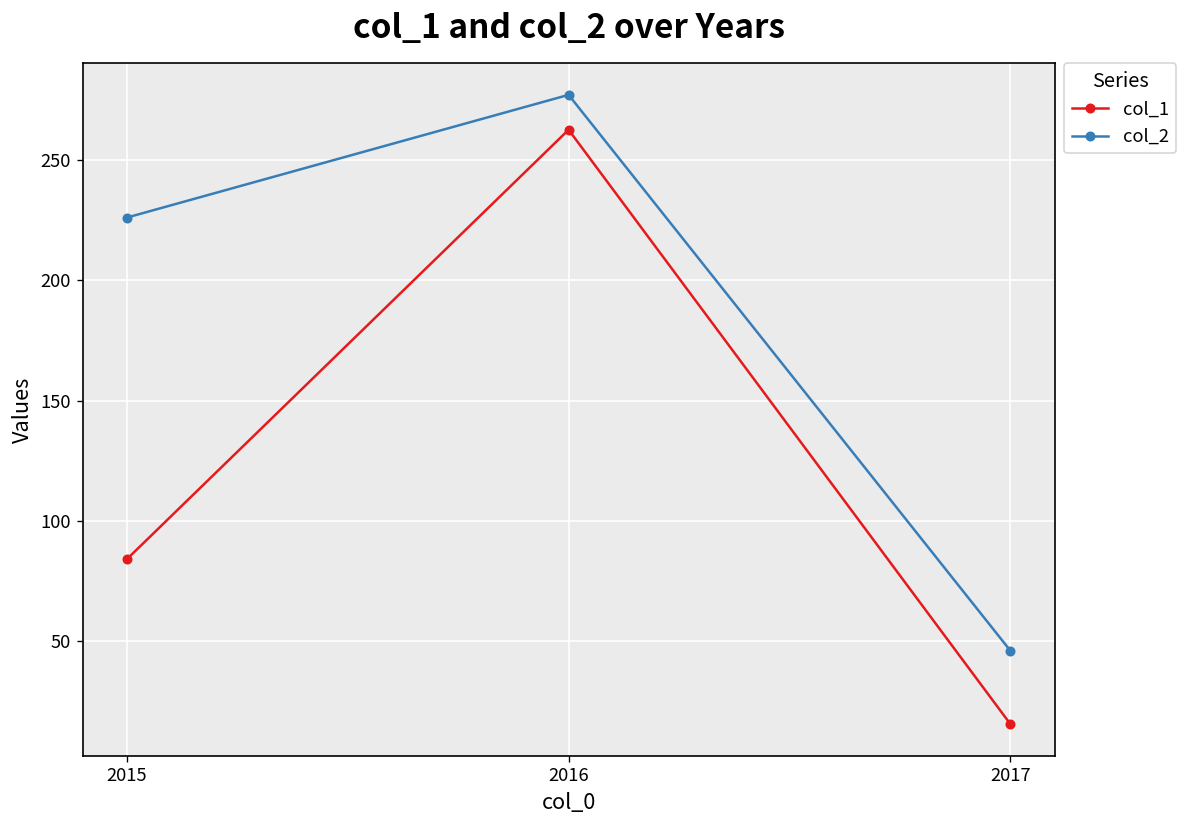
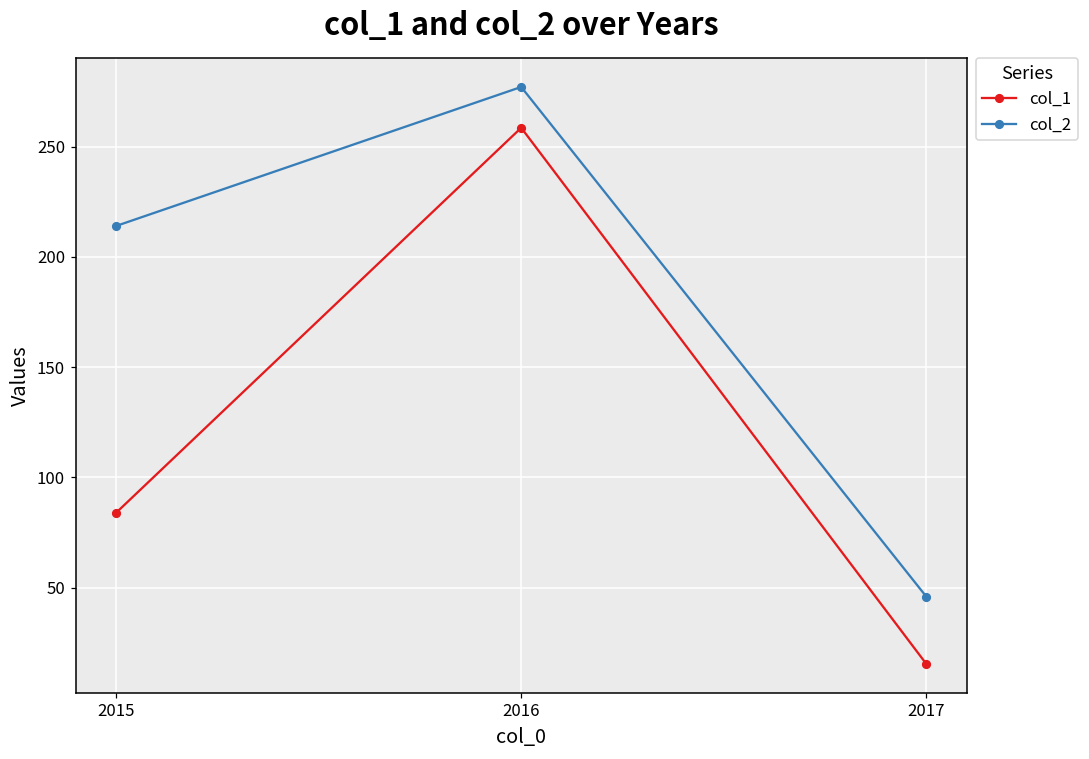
col_2, 2015: 226 -> 214
col_1, 2016: 263 -> 259
